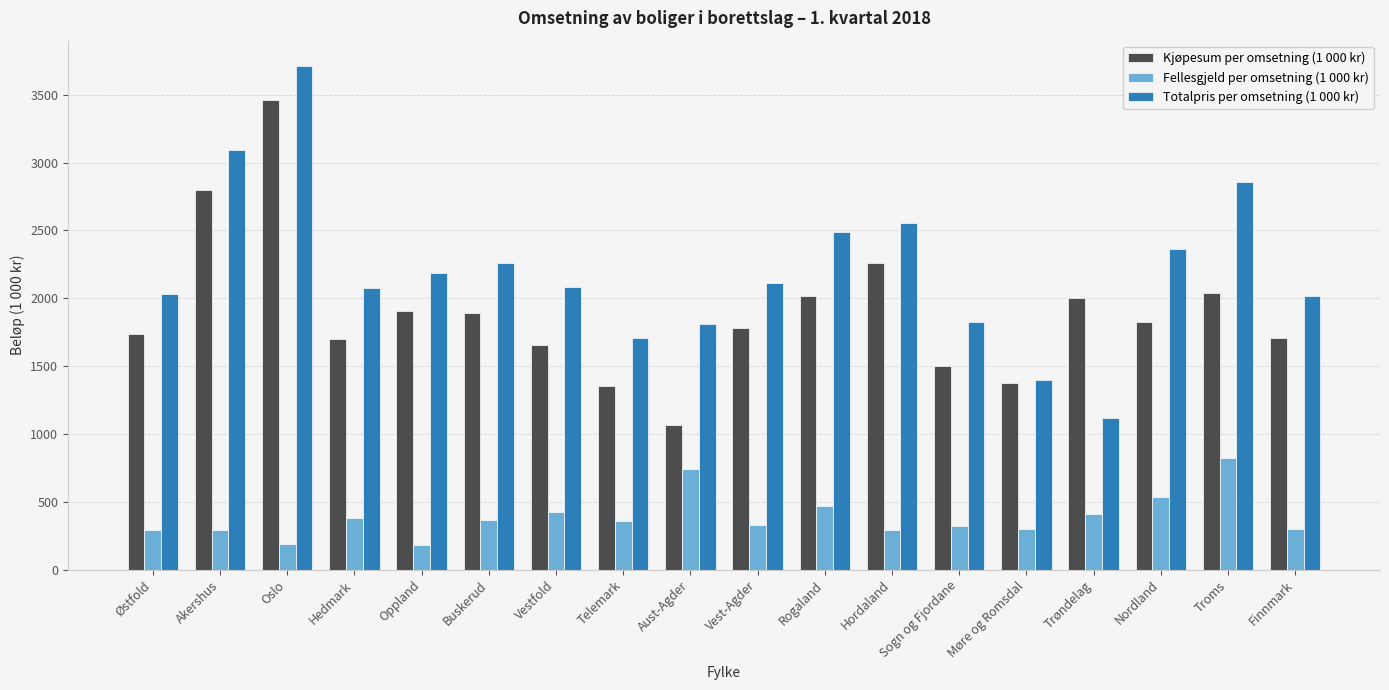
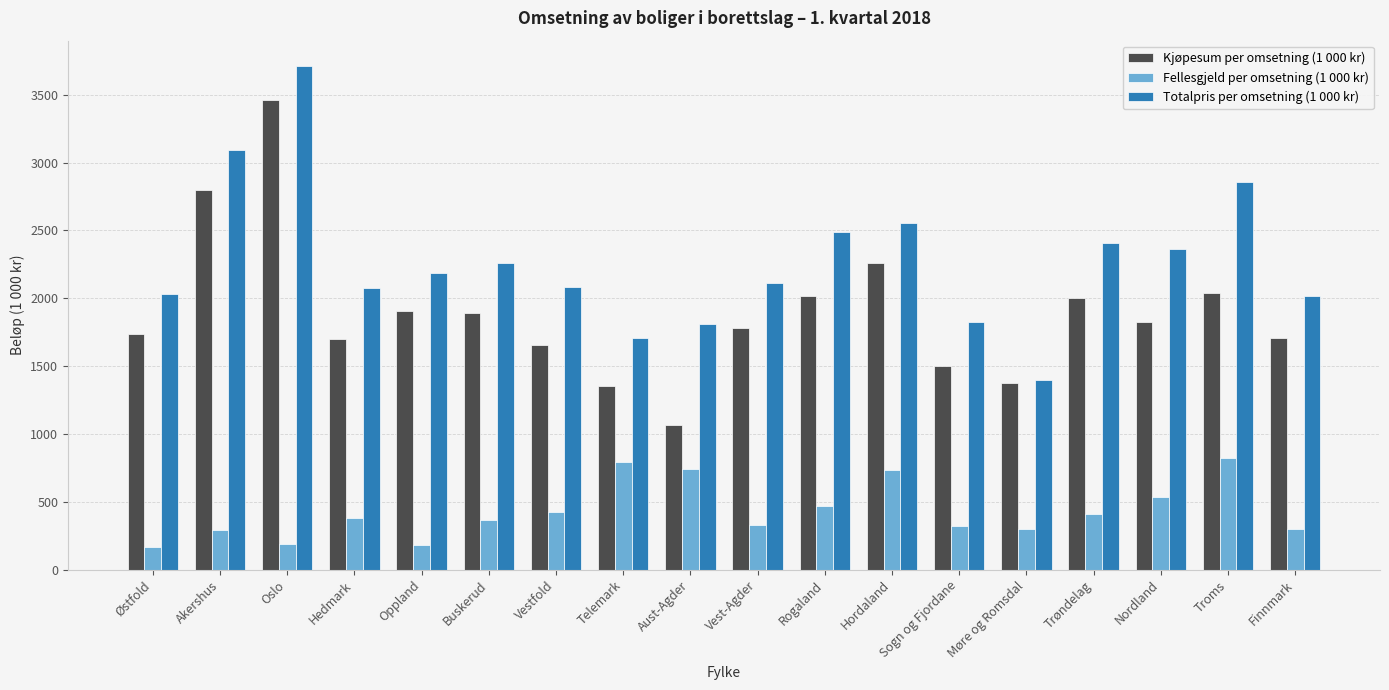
Fellesgjeld per omsetning (1 000 kr), Østfold: 290 -> 170
Fellesgjeld per omsetning (1 000 kr), Telemark: 360 -> 790
Fellesgjeld per omsetning (1 000 kr), Hordaland: 300 -> 740
Totalpris per omsetning (1 000 kr), Trøndelag: 1120 -> 2410
